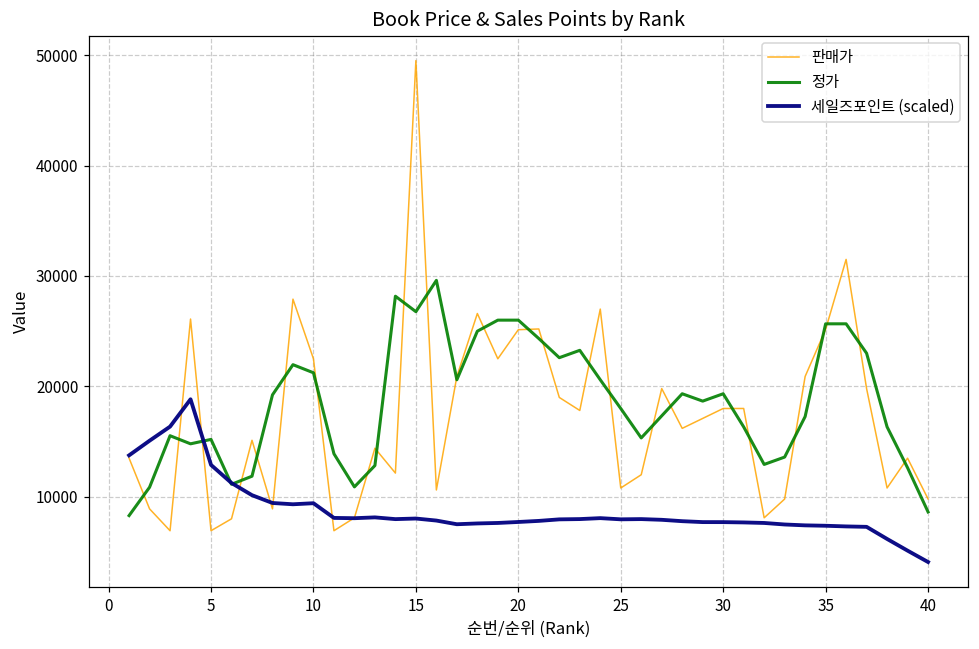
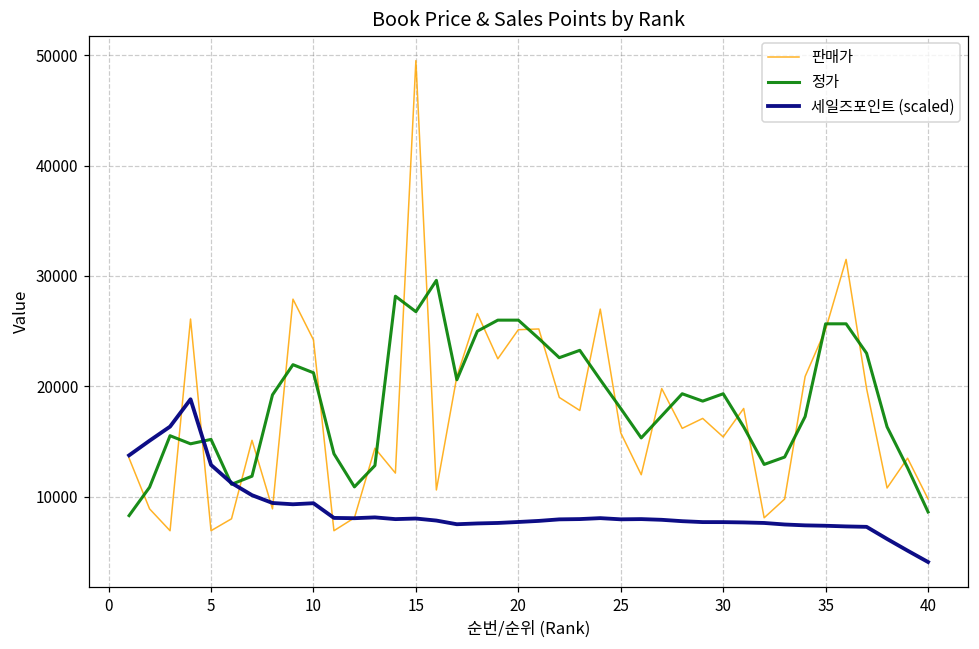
판매가, 10: 22500 -> 24200
판매가, 25: 10800 -> 15800
판매가, 30: 18000 -> 15400
